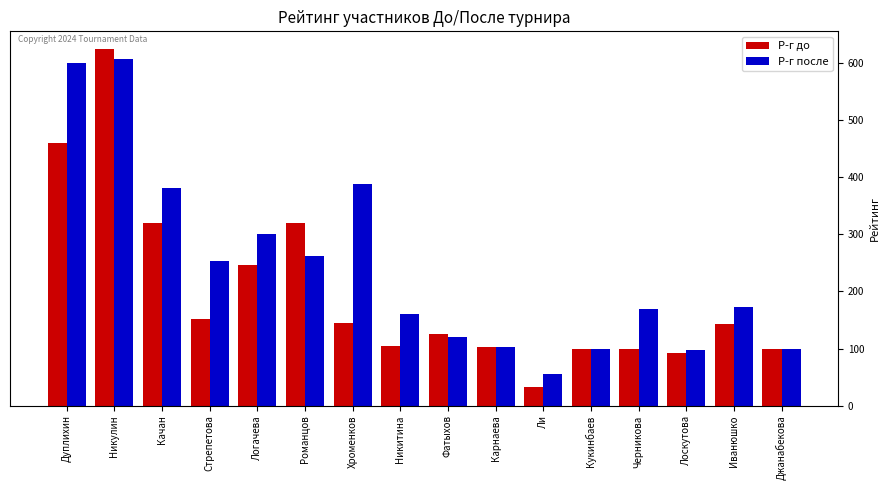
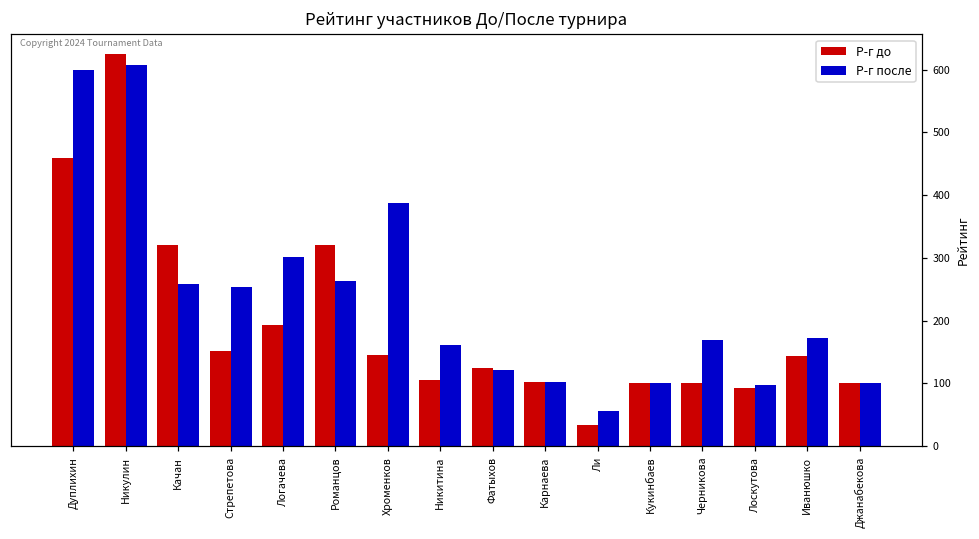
Р-г после, Качан: 380 -> 260
Р-г до, Логачева: 250 -> 190
